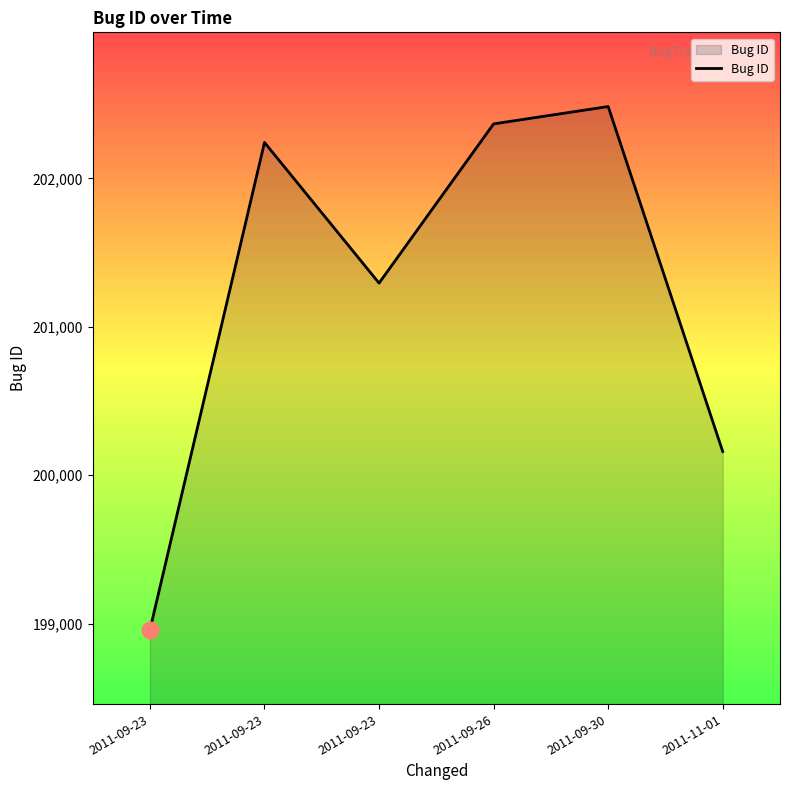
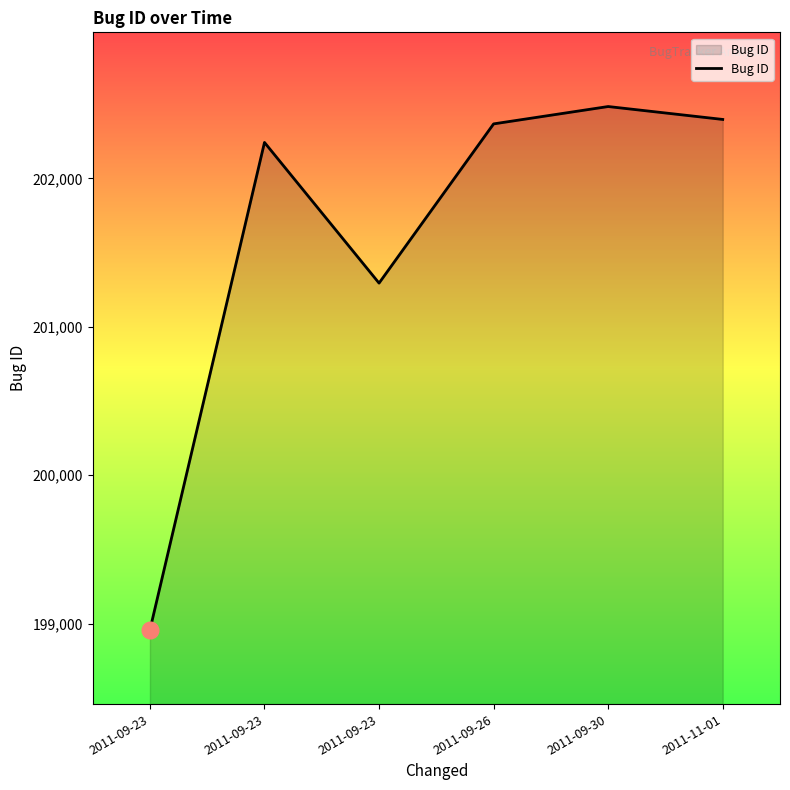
Bug ID, 2011-11-01: 200,160 -> 202,400
